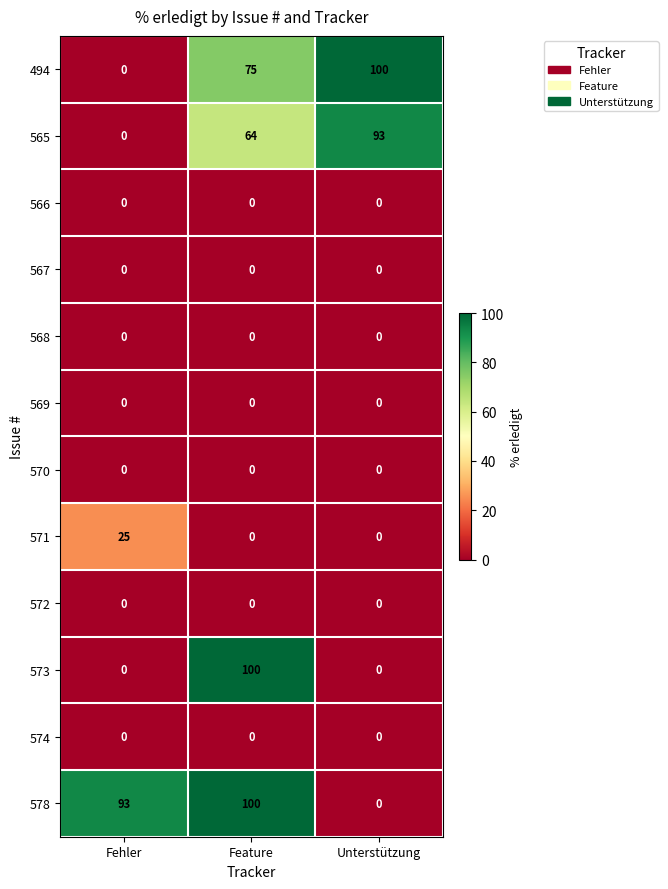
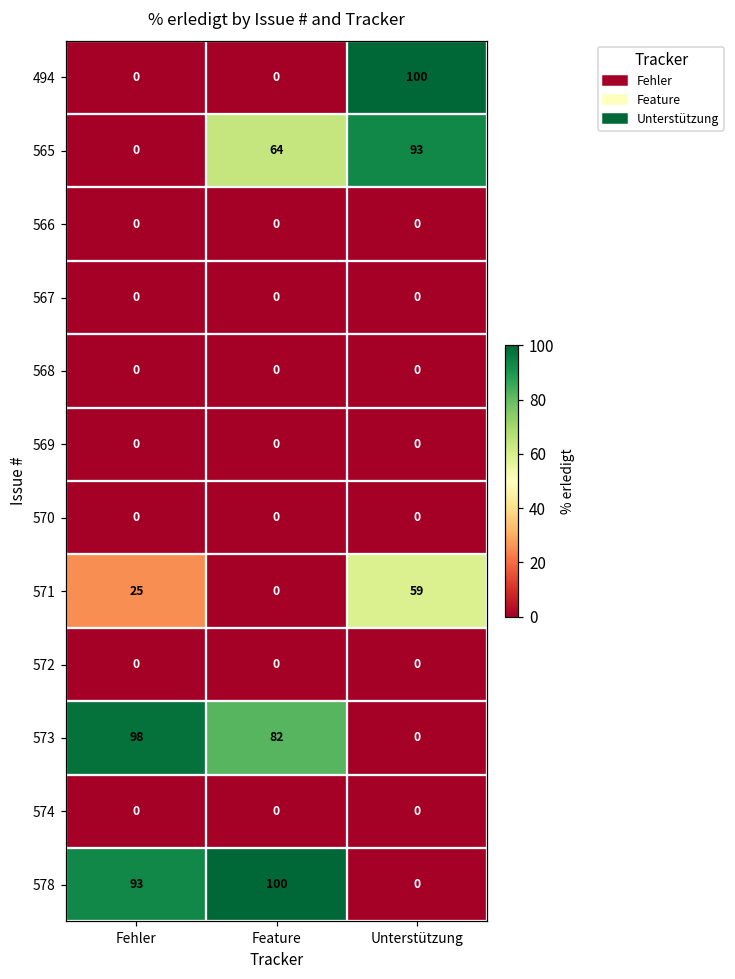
494, Feature: 75 -> 0
571, Unterstützung: 0 -> 59
573, Fehler: 0 -> 98
573, Feature: 100 -> 82
